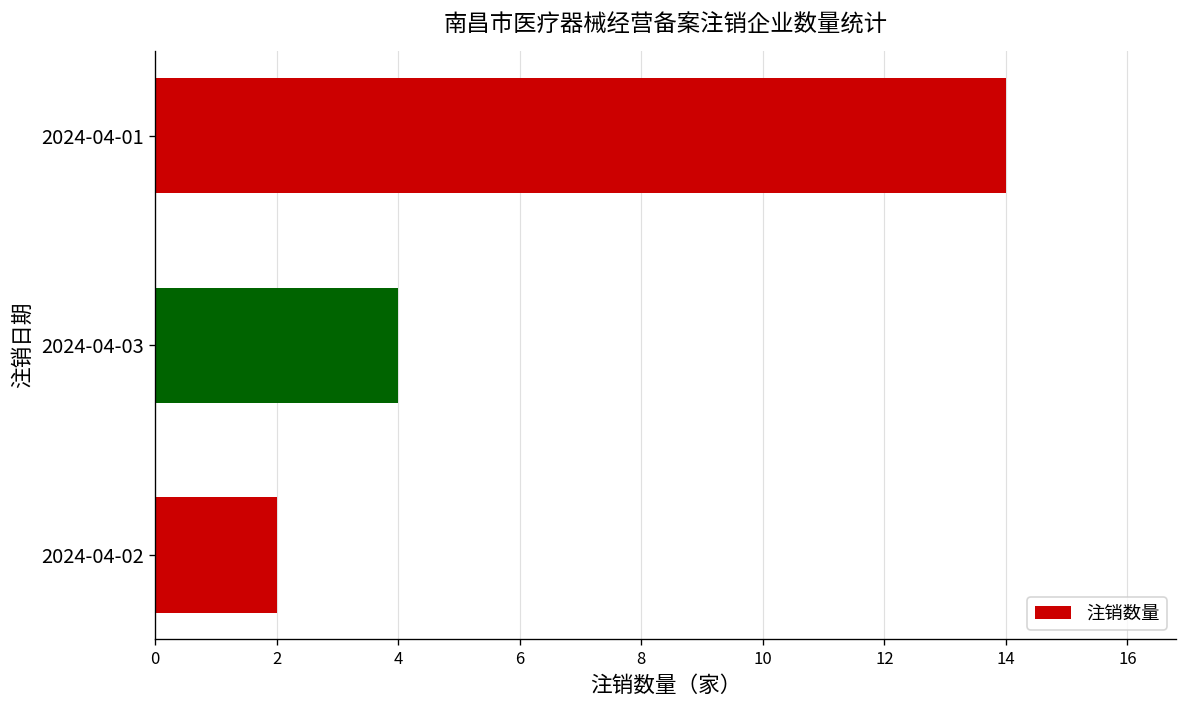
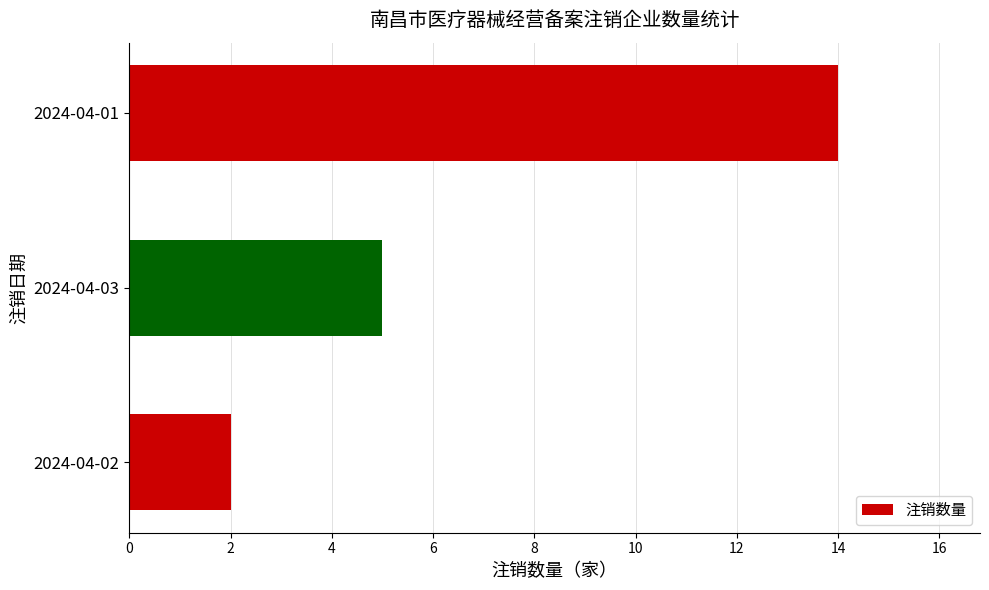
2024-04-03: 4 -> 5
